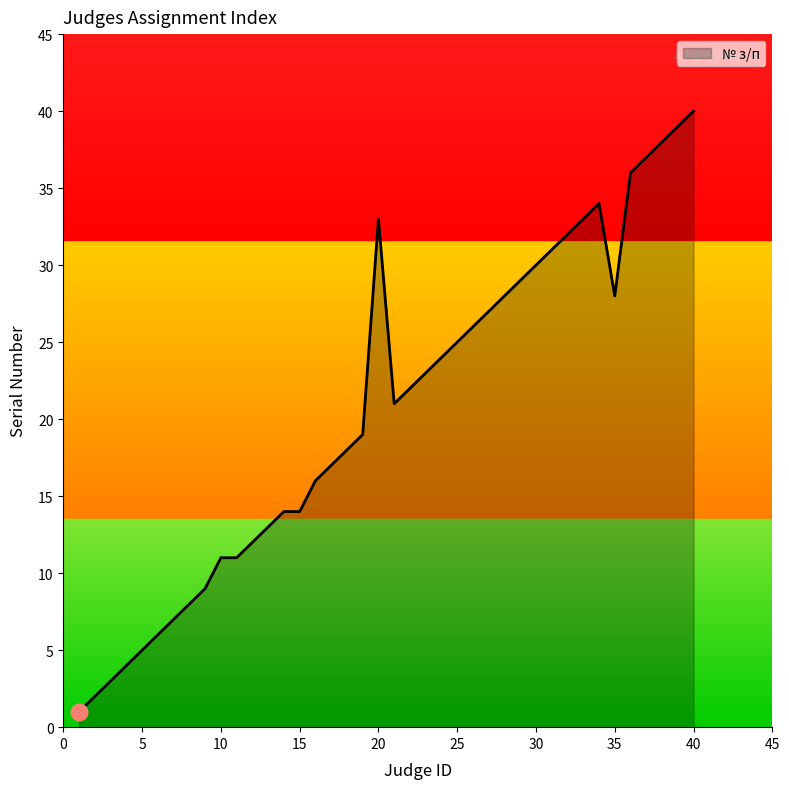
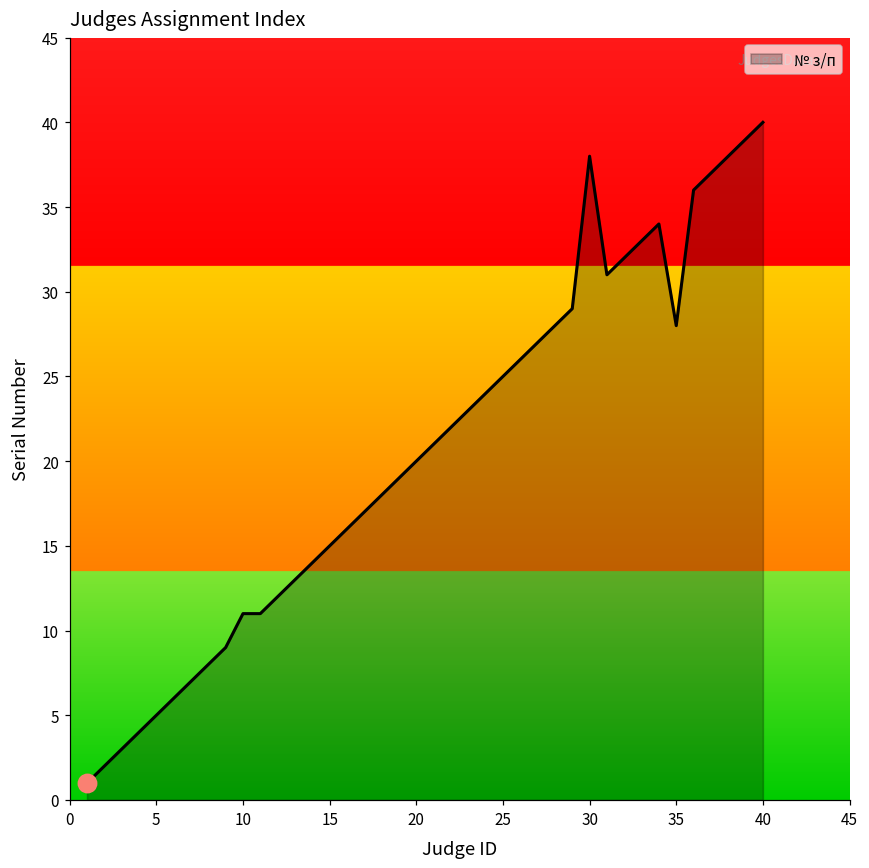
№ з/п, 15: 14 -> 15
№ з/п, 20: 33 -> 20
№ з/п, 30: 30 -> 38
